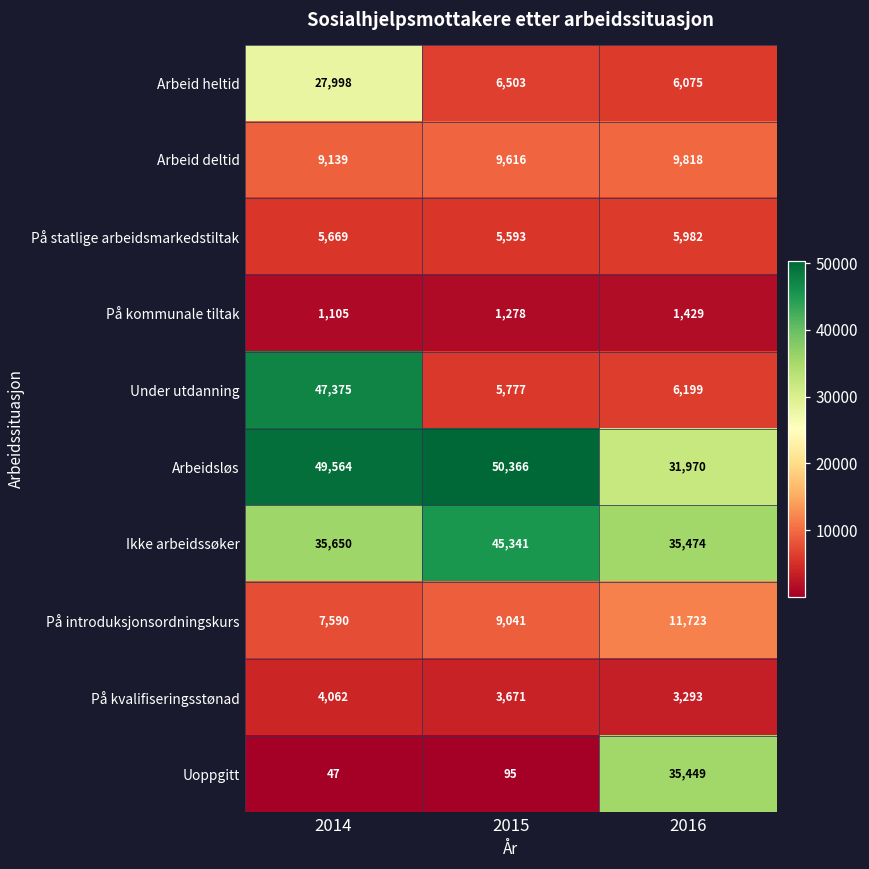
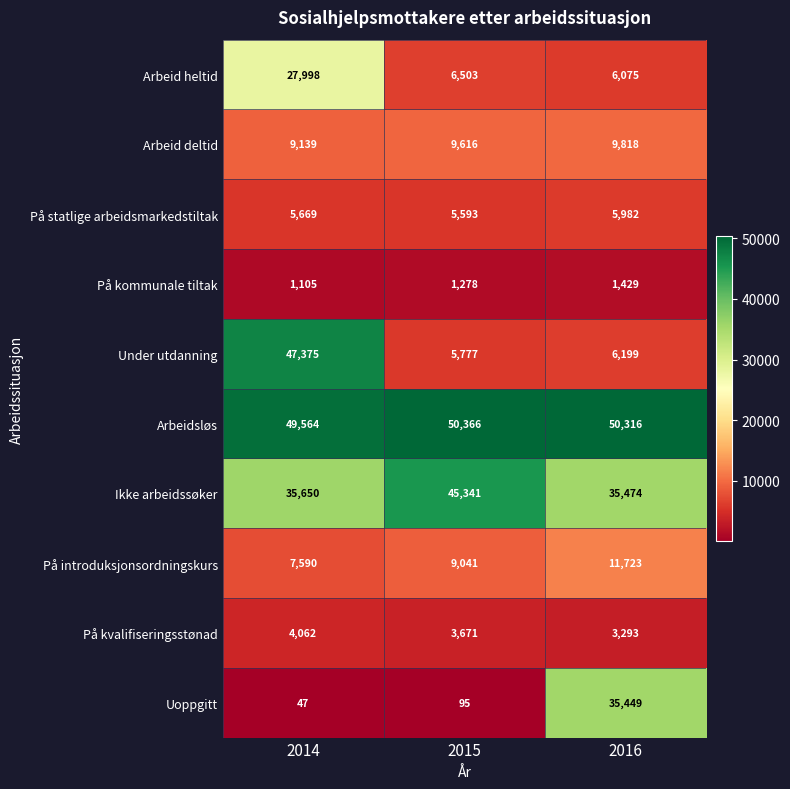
Arbeidsløs, 2016: 31,970 -> 50,316
